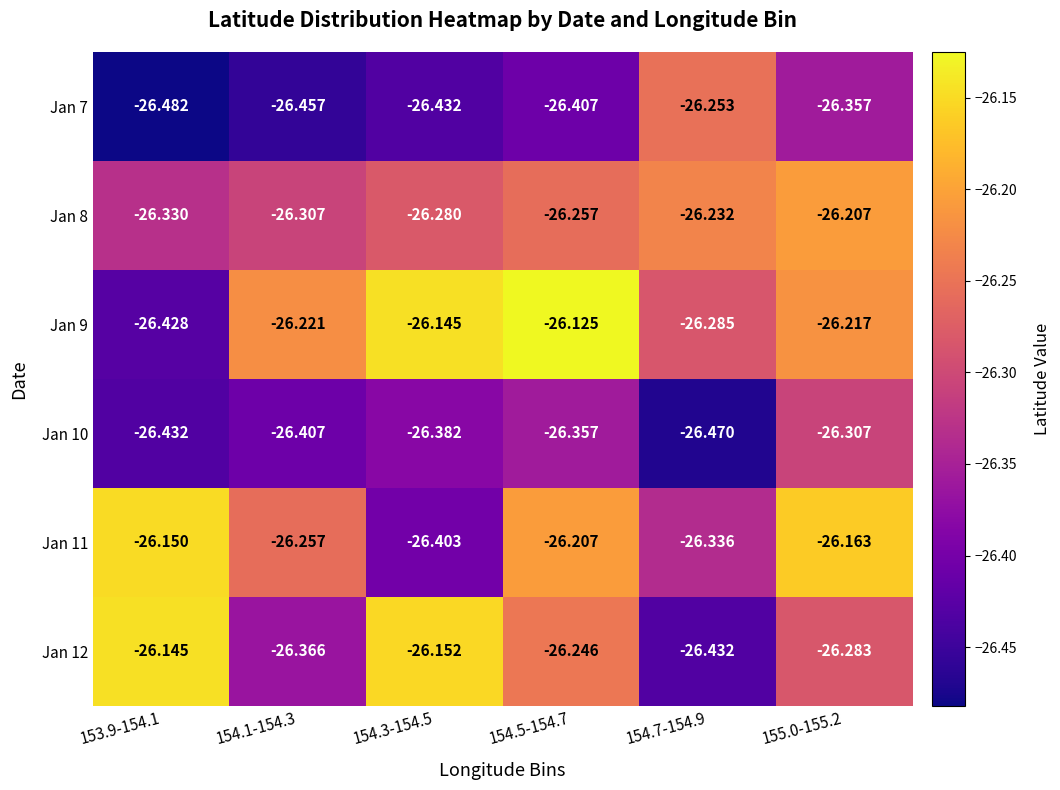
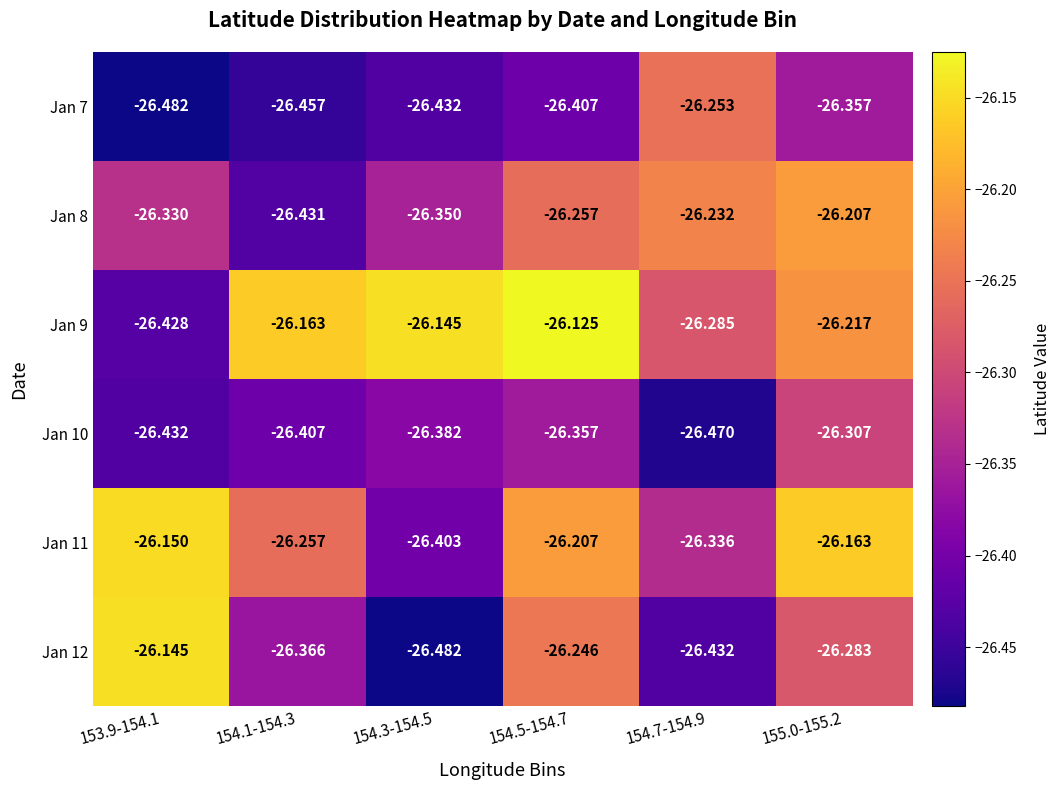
Jan 8, 154.1-154.3: -26.307 -> -26.431
Jan 8, 154.3-154.5: -26.280 -> -26.350
Jan 9, 154.1-154.3: -26.221 -> -26.163
Jan 12, 154.3-154.5: -26.152 -> -26.482
